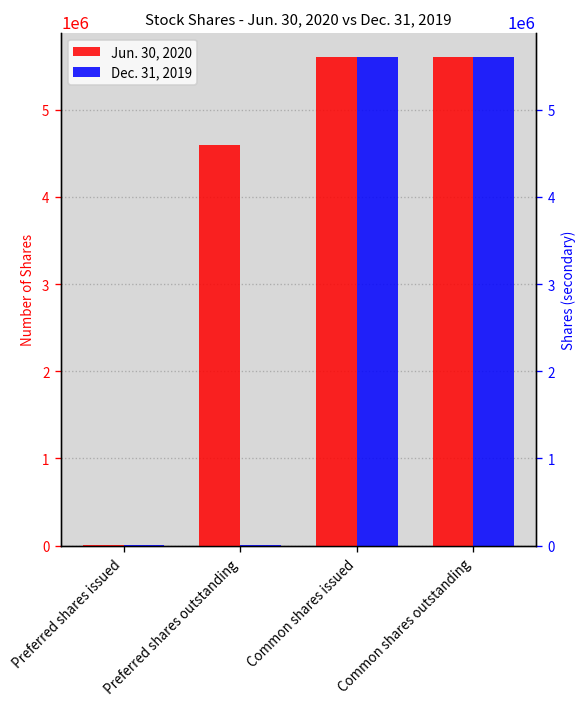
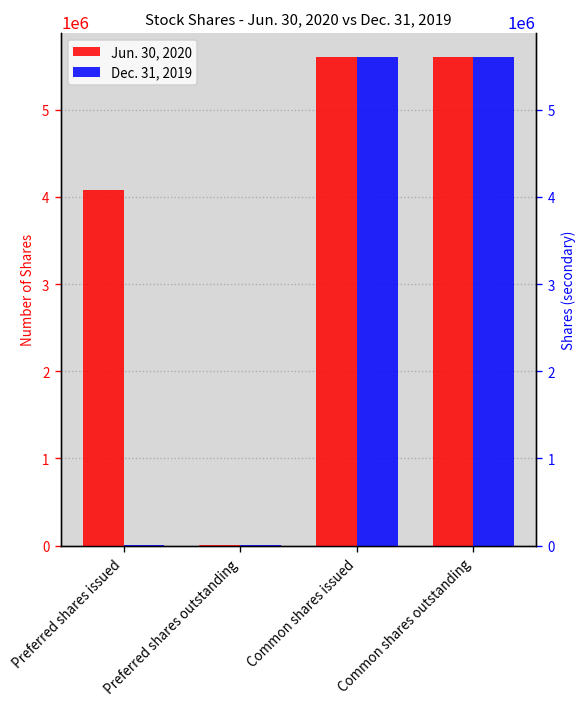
Jun. 30, 2020, Preferred shares issued: 0 -> 4100000
Jun. 30, 2020, Preferred shares outstanding: 4600000 -> 0
